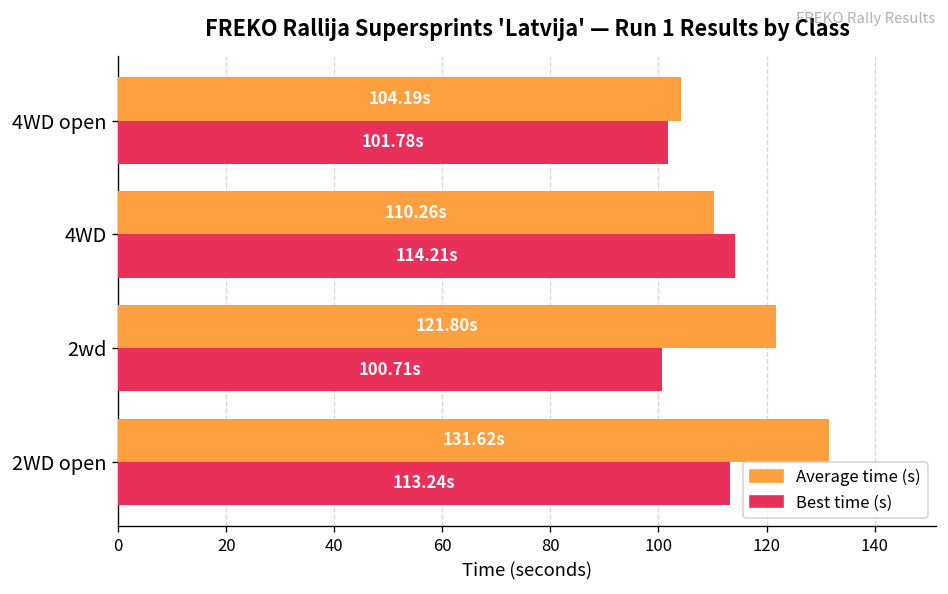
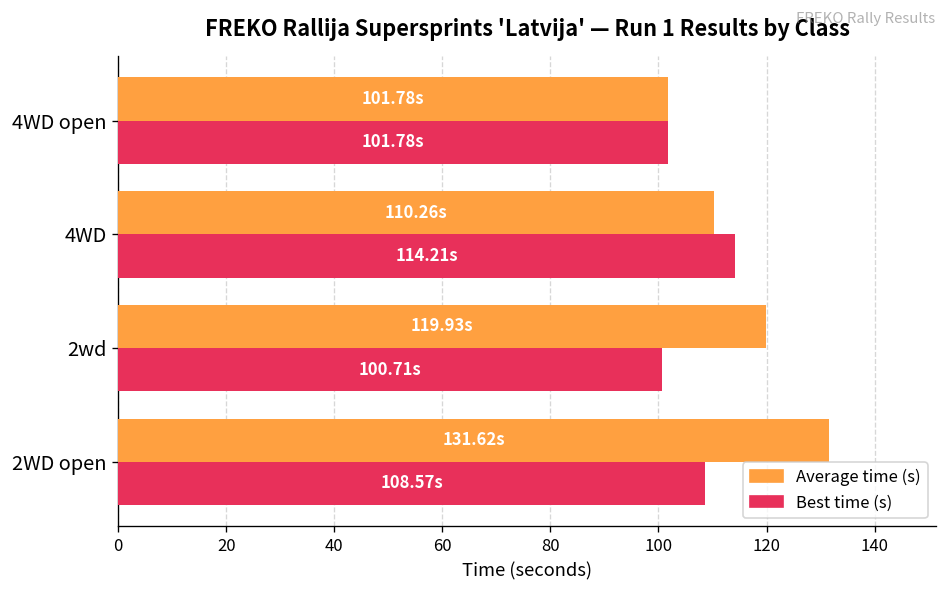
Average time (s), 4WD open: 104.19s -> 101.78s
Average time (s), 2wd: 121.80s -> 119.93s
Best time (s), 2WD open: 113.24s -> 108.57s
